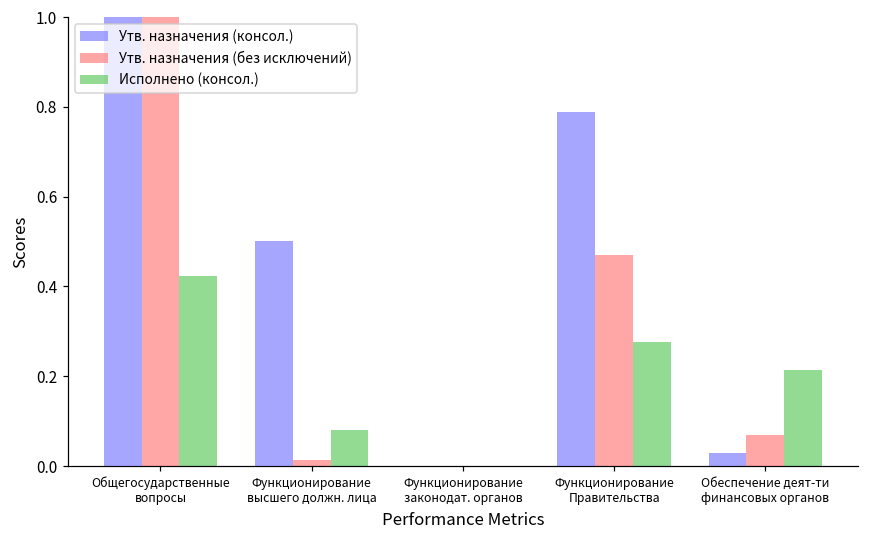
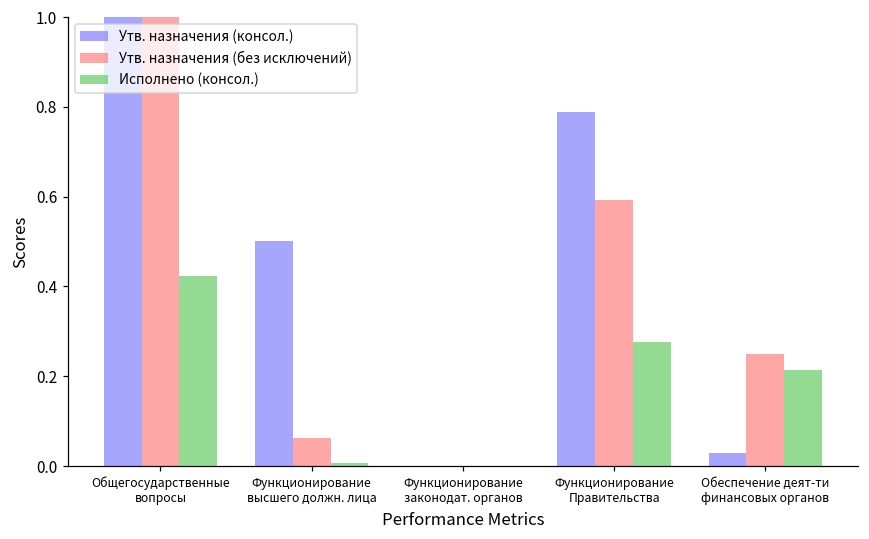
Утв. назначения (без исключений), Функционирование высшего должн. лица: 0.01 -> 0.06
Исполнено (консол.), Функционирование высшего должн. лица: 0.08 -> 0.01
Утв. назначения (без исключений), Функционирование Правительства: 0.47 -> 0.59
Утв. назначения (без исключений), Обеспечение деят-ти финансовых органов: 0.07 -> 0.25
